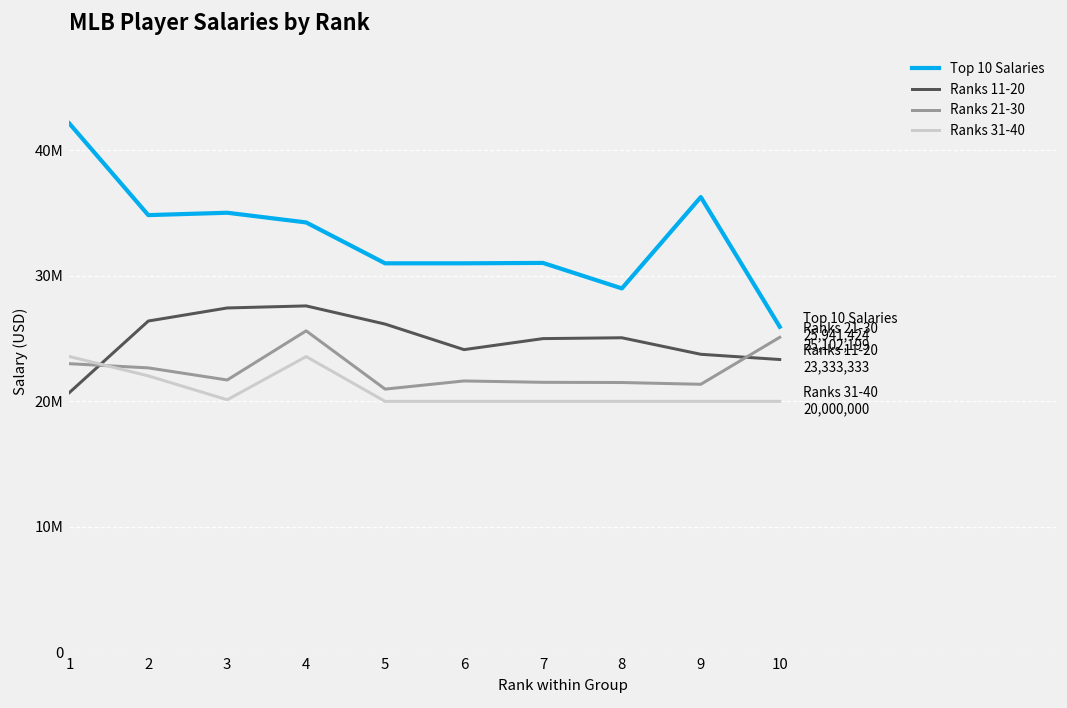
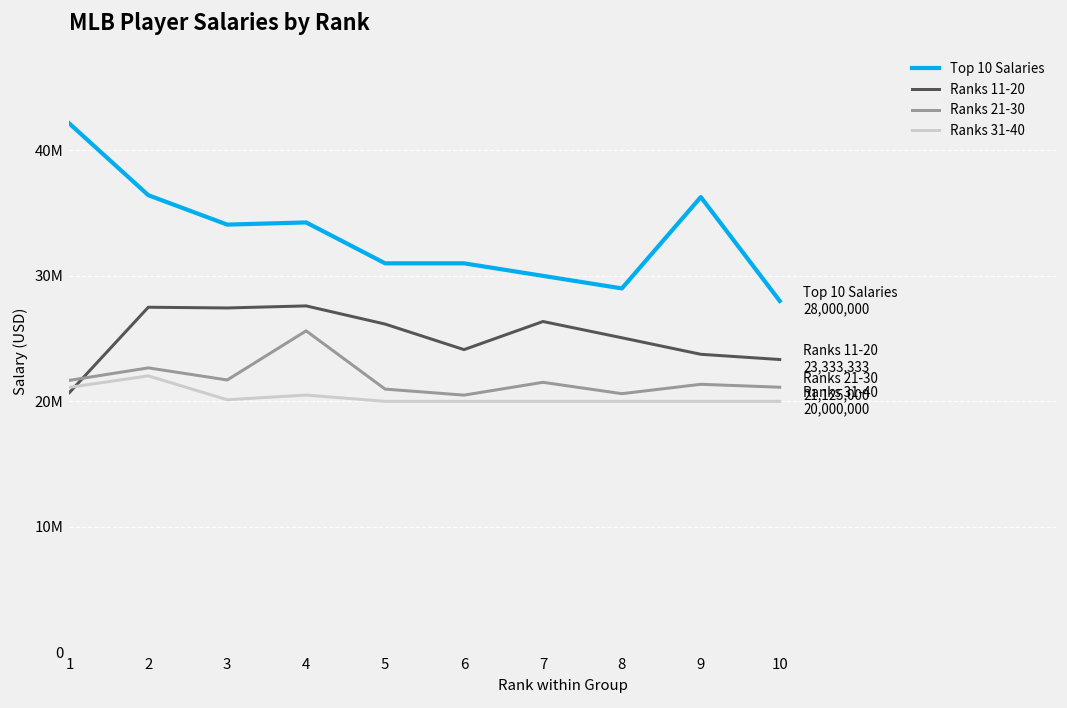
Ranks 21-30, 1: 23000000 -> 21700000
Ranks 31-40, 1: 23600000 -> 21100000
Top 10 Salaries, 2: 34800000 -> 36400000
Ranks 11-20, 2: 26400000 -> 27500000
Top 10 Salaries, 3: 35000000 -> 34100000
Ranks 31-40, 4: 23600000 -> 20500000
Ranks 21-30, 6: 21600000 -> 20500000
Top 10 Salaries, 7: 31000000 -> 30000000
Ranks 11-20, 7: 25000000 -> 26400000
Ranks 21-30, 8: 21500000 -> 20600000
Top 10 Salaries, 10: 25,941,424 -> 28,000,000
Ranks 21-30, 10: 25,102,199 -> 21,125,000
